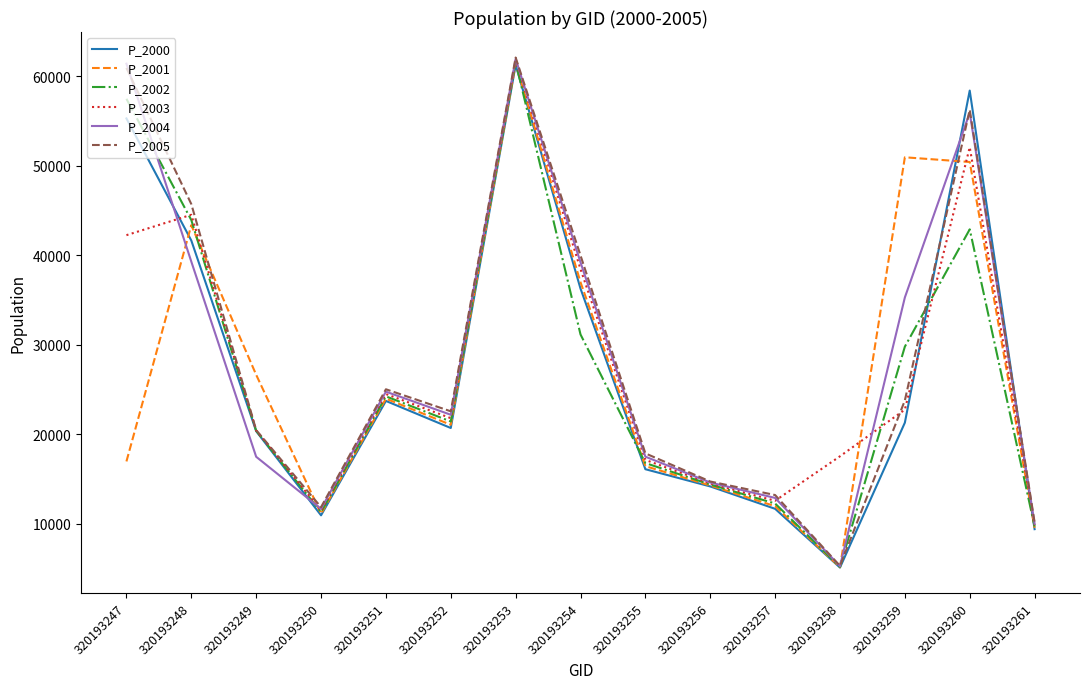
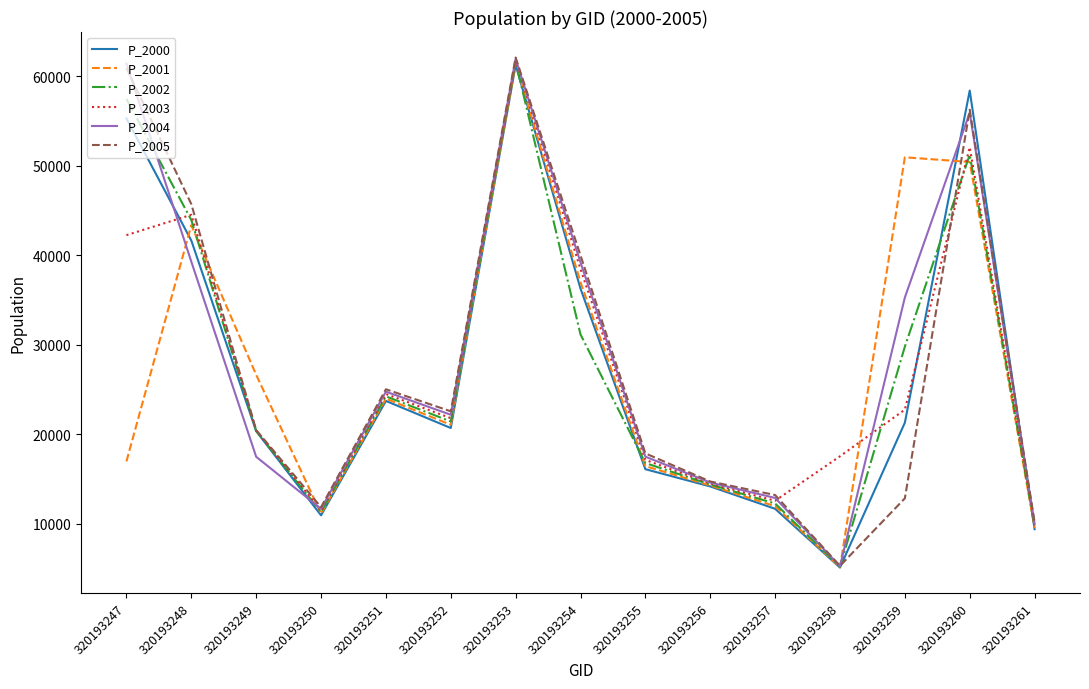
P_2005, 320193259: 24000 -> 13000
P_2002, 320193260: 43000 -> 51000
